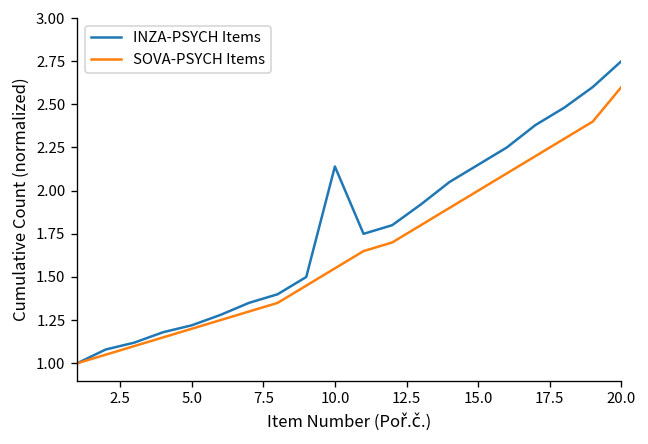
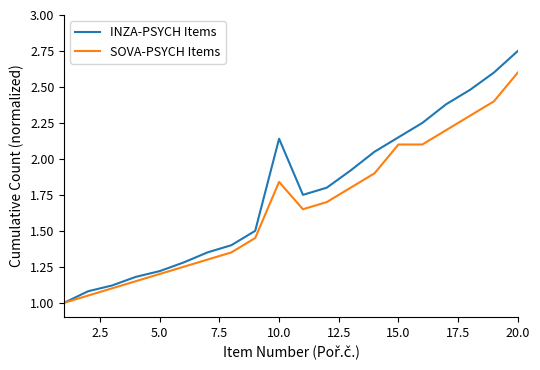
SOVA-PSYCH Items, 10.0: 1.55 -> 1.84
SOVA-PSYCH Items, 15.0: 2.0 -> 2.1
